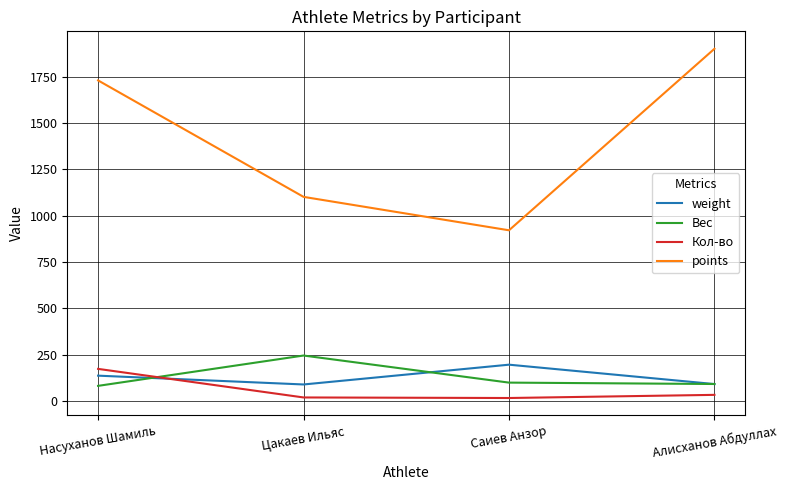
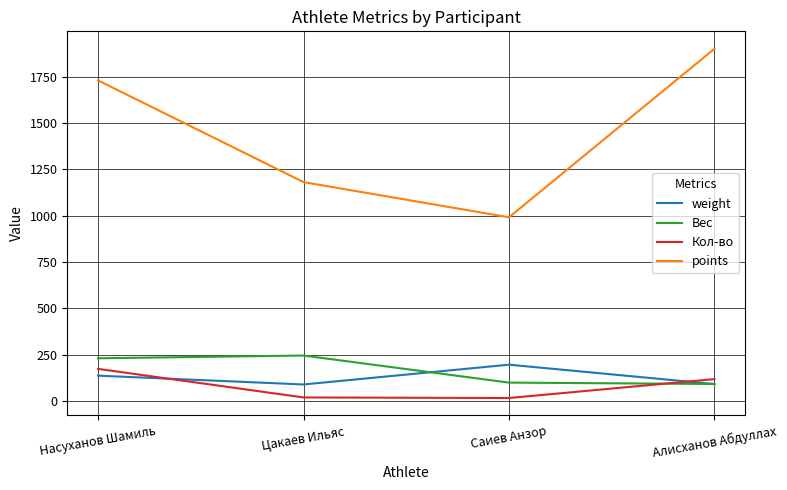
Вес, Насуханов Шамиль: 80 -> 230
points, Цакаев Ильяс: 1100 -> 1180
points, Саиев Анзор: 920 -> 990
Кол-во, Алисханов Абдуллах: 30 -> 120
